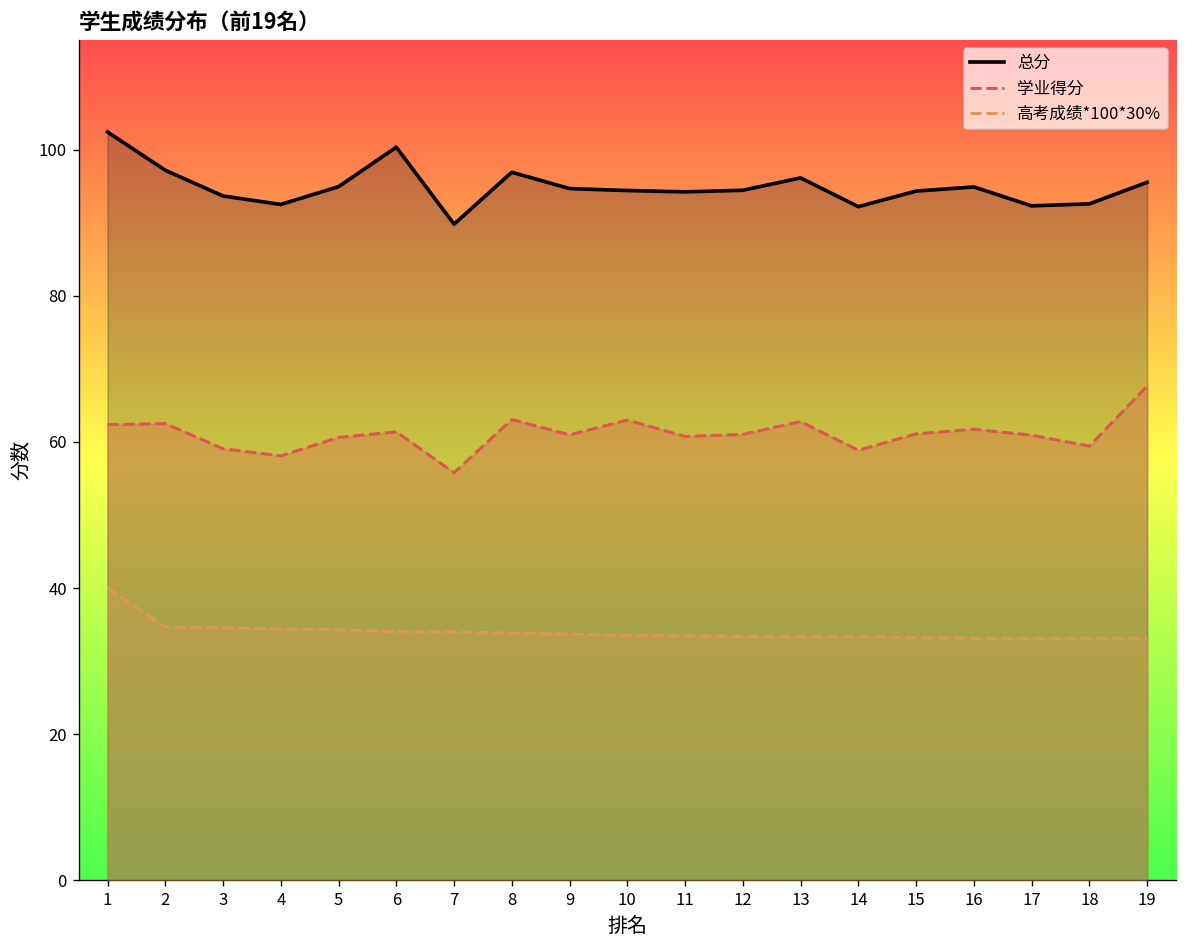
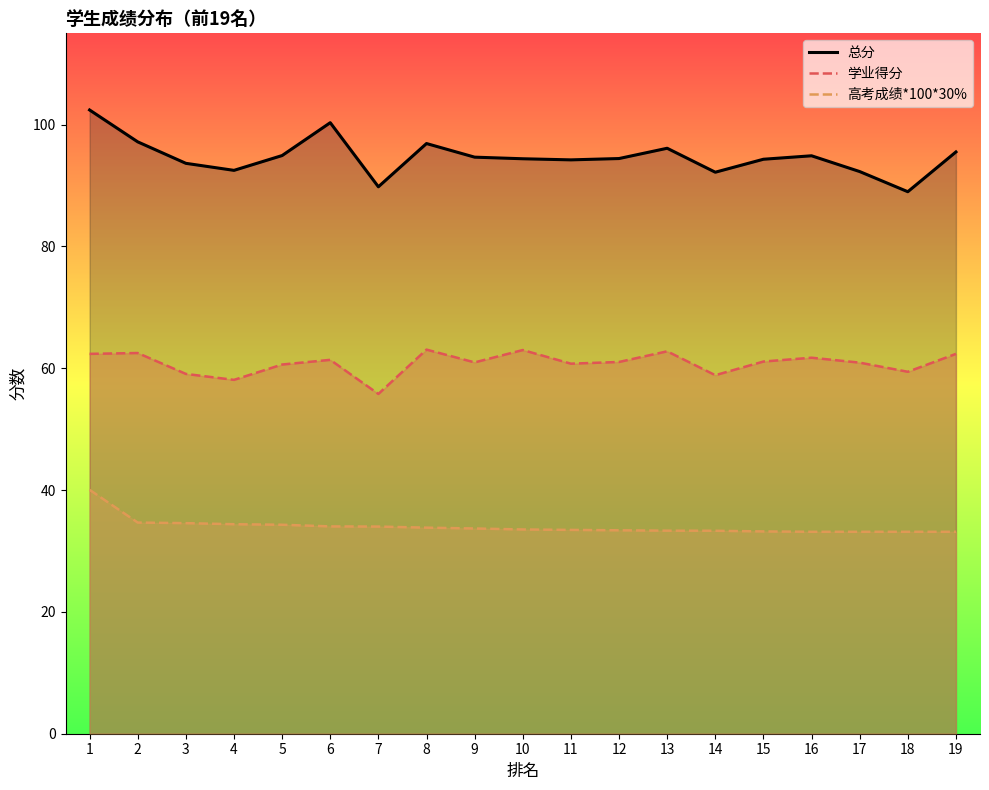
总分, 18: 93 -> 89
学业得分, 19: 68 -> 62
